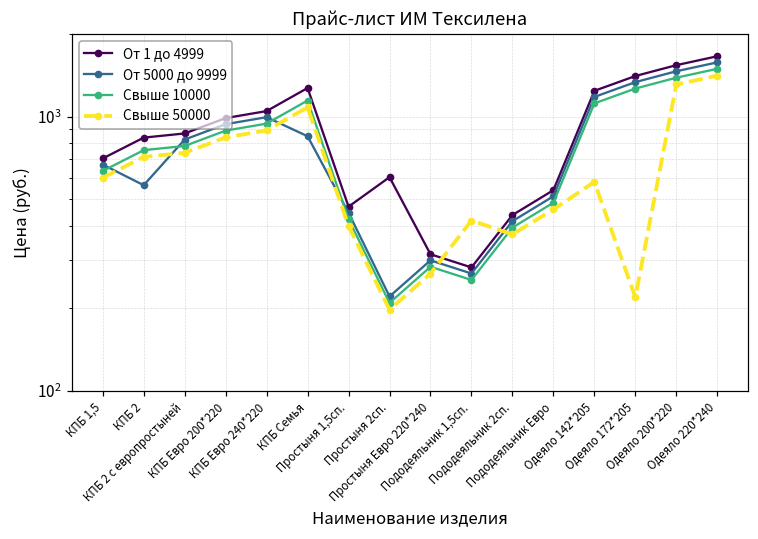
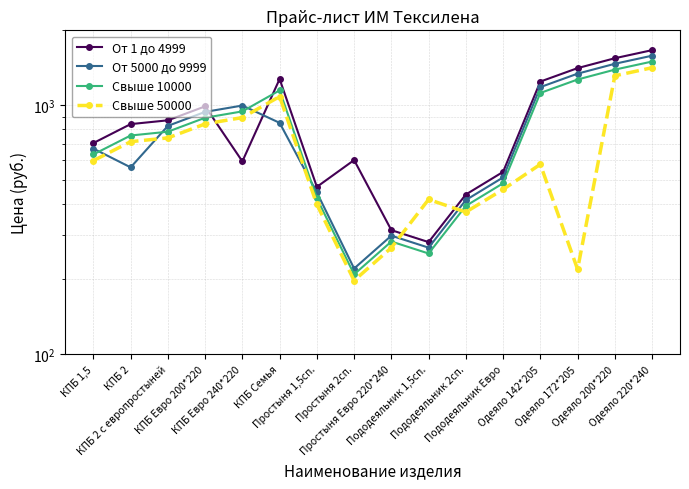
От 1 до 4999, КПБ Евро 240*220: 1050 -> 600
